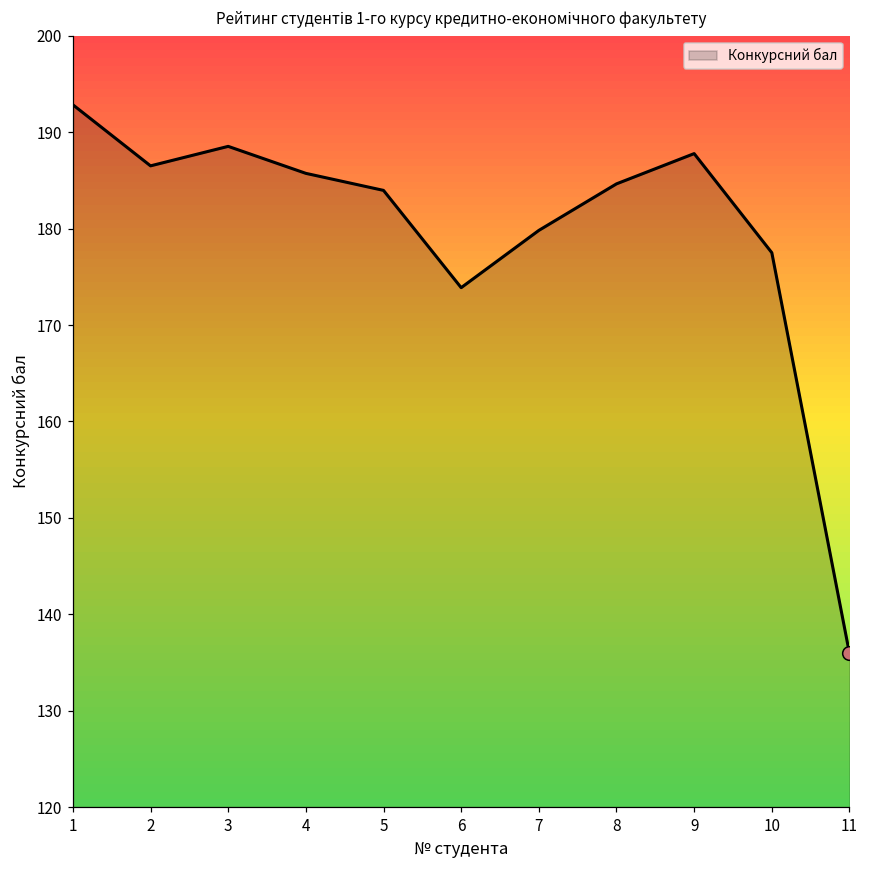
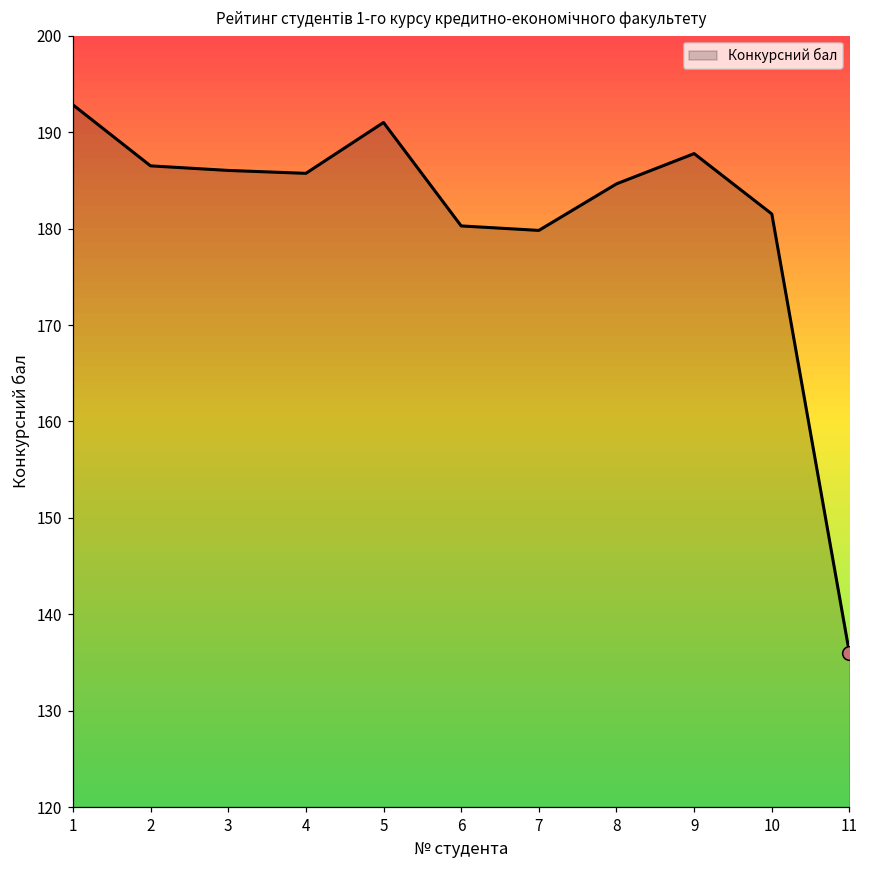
Конкурсний бал, 3: 189 -> 186
Конкурсний бал, 5: 184 -> 191
Конкурсний бал, 6: 174 -> 180
Конкурсний бал, 10: 178 -> 182
